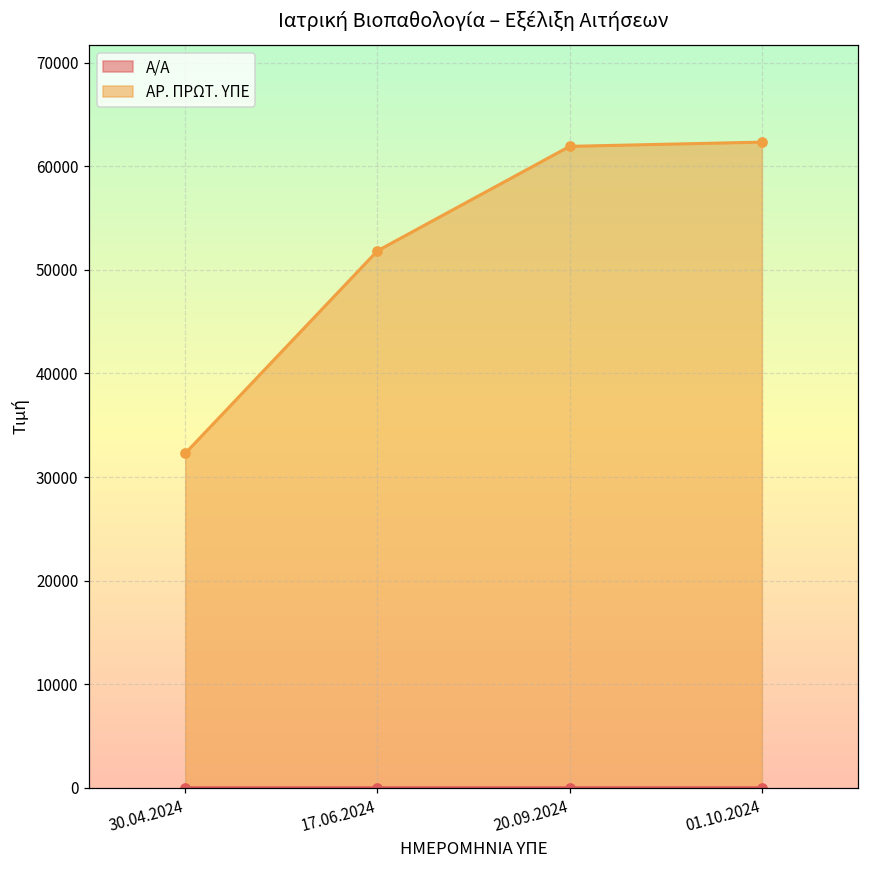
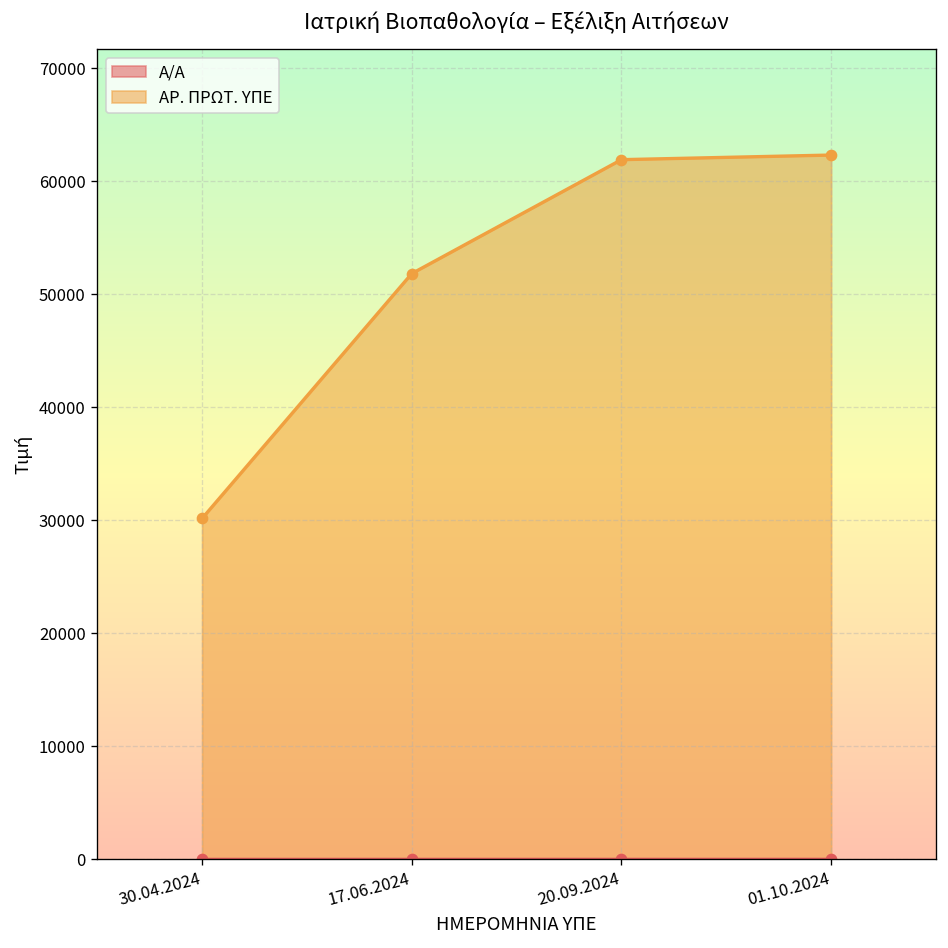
ΑΡ. ΠΡΩΤ. ΥΠΕ, 30.04.2024: 32000 -> 30000
